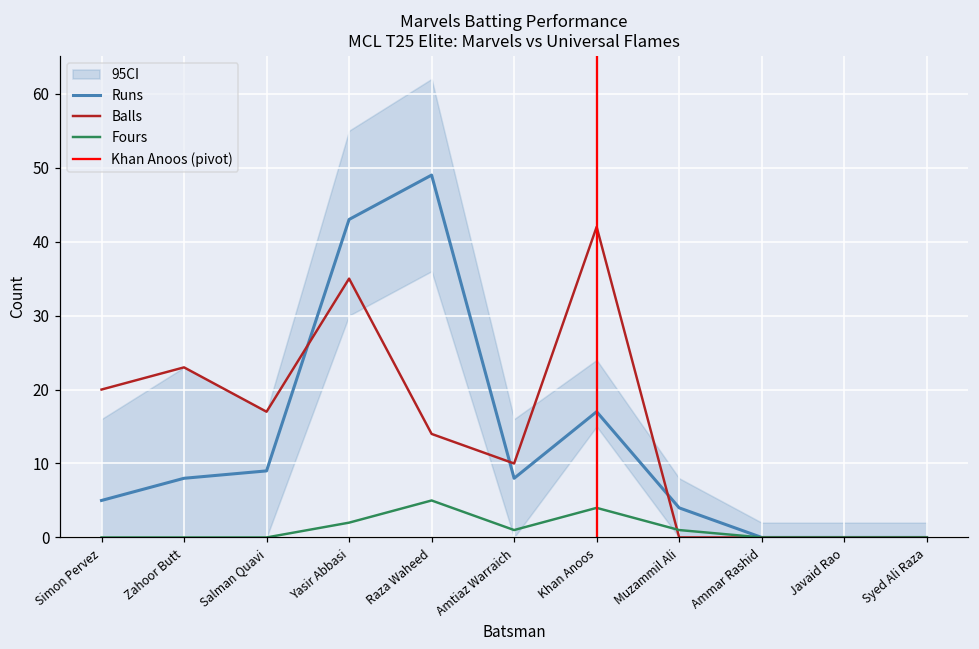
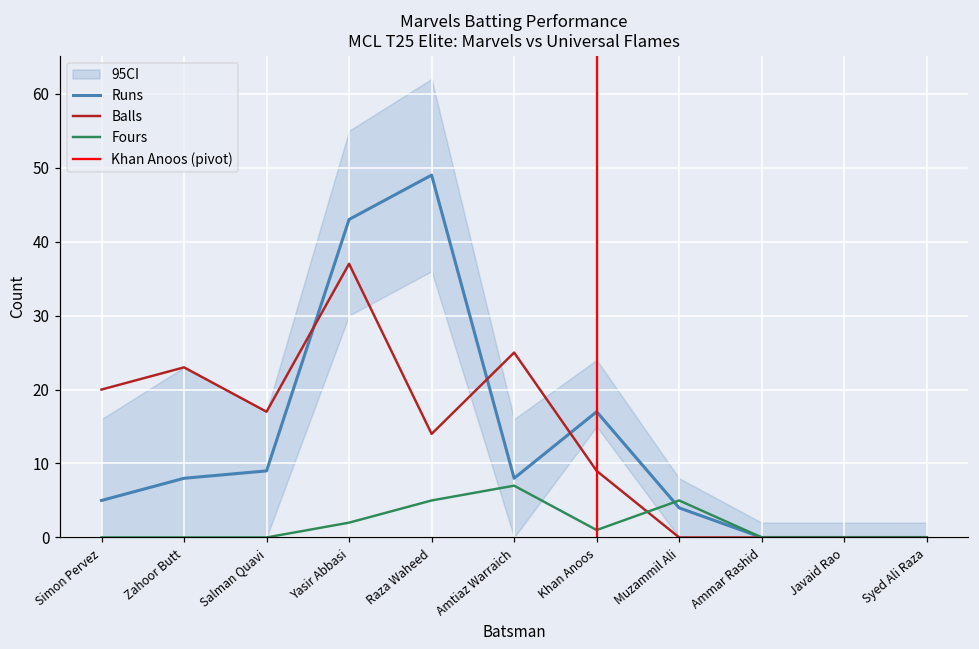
Balls, Yasir Abbasi: 35 -> 37
Balls, Amtiaz Warraich: 10 -> 25
Fours, Amtiaz Warraich: 1 -> 7
Balls, Khan Anoos: 42 -> 9
Fours, Khan Anoos: 4 -> 1
Fours, Muzammil Ali: 1 -> 5
